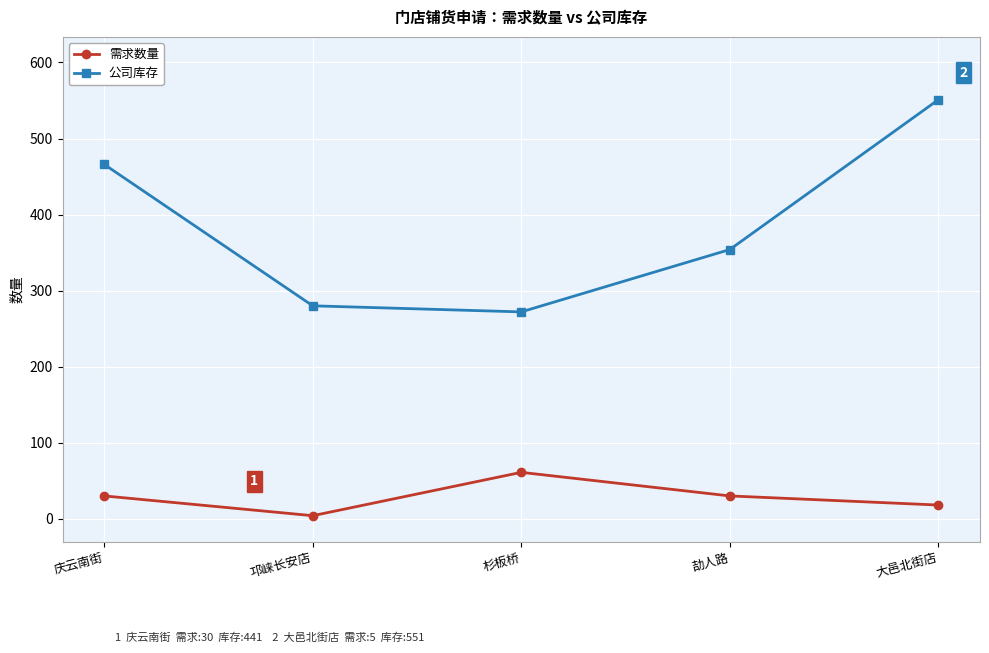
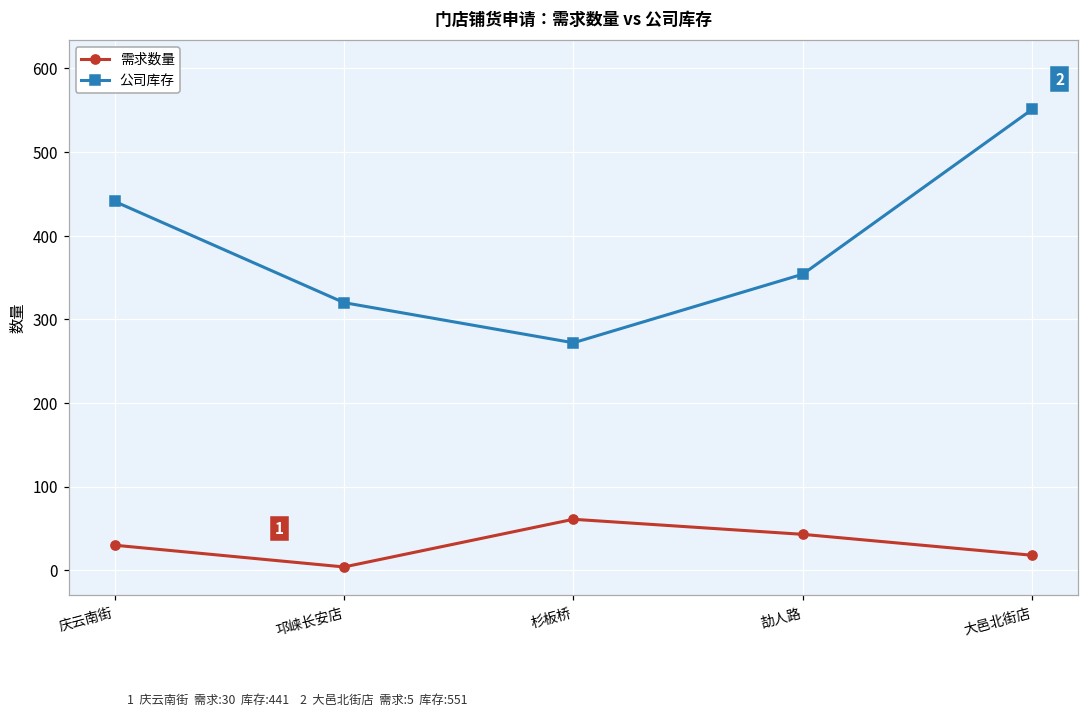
公司库存, 庆云南街: 470 -> 440
公司库存, 邛崃长安店: 280 -> 320
需求数量, 劼人路: 30 -> 40
